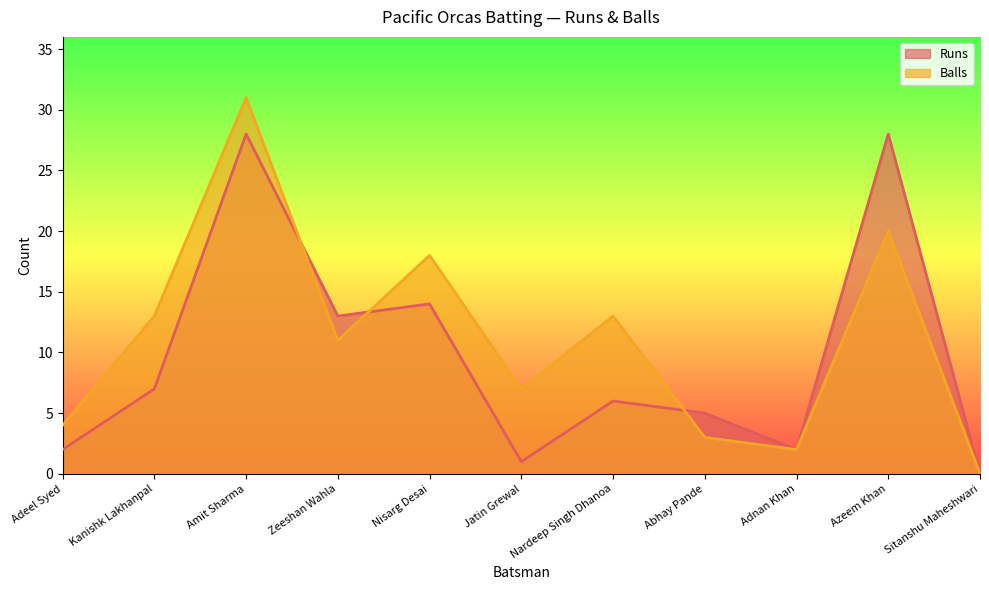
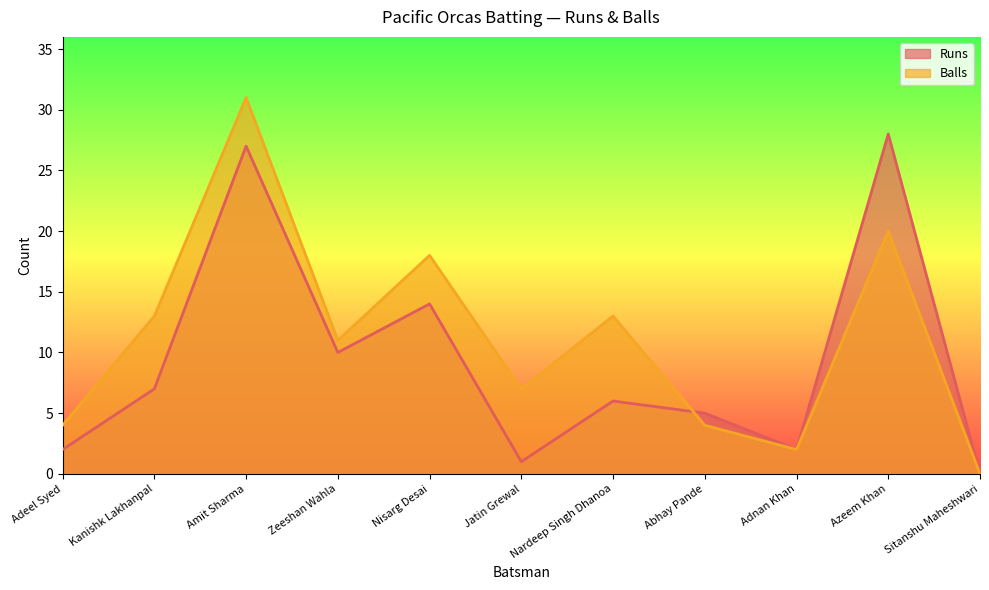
Runs, Amit Sharma: 28 -> 27
Runs, Zeeshan Wahla: 13 -> 10
Balls, Abhay Pande: 3 -> 4
